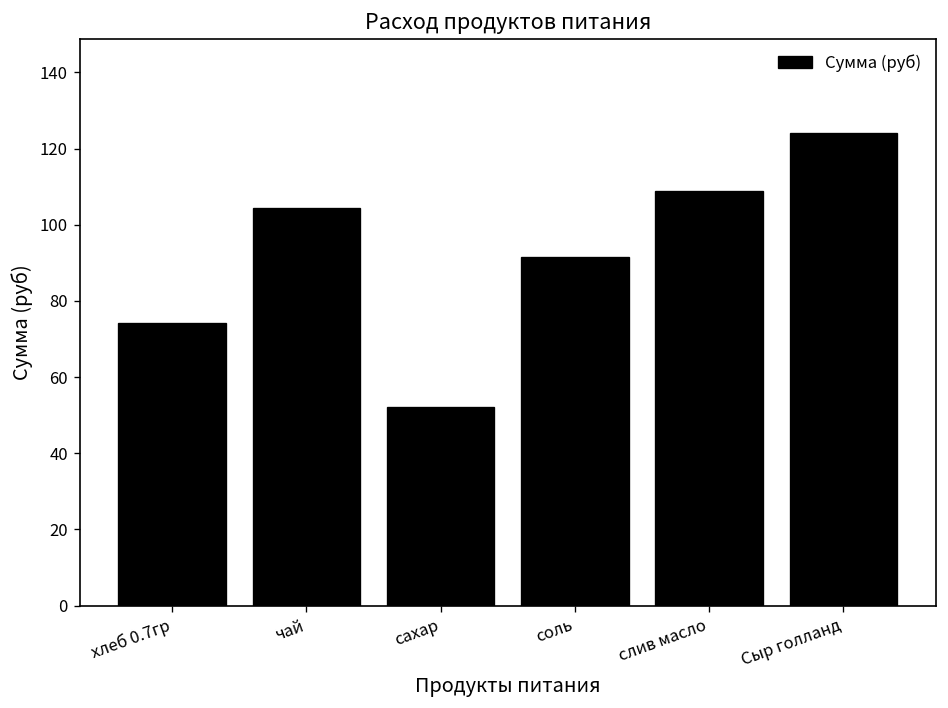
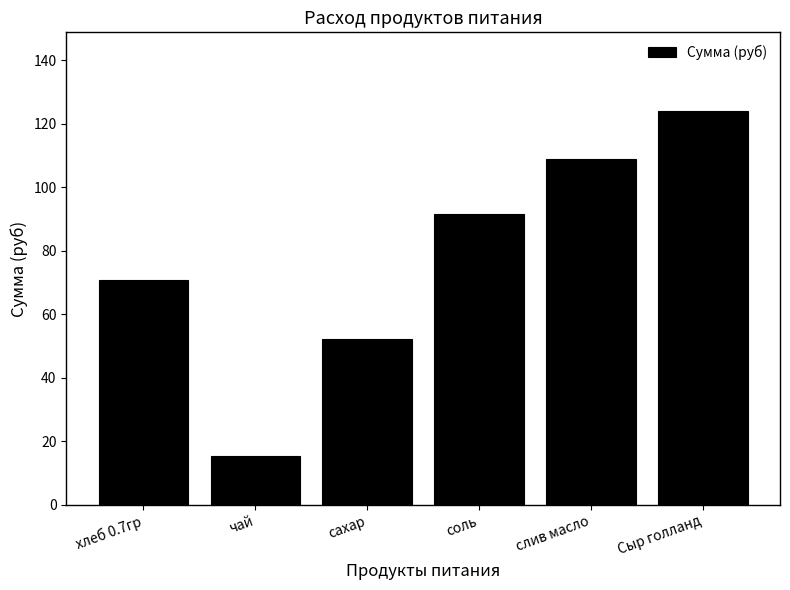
хлеб 0.7гр: 74 -> 71
чай: 104 -> 16
